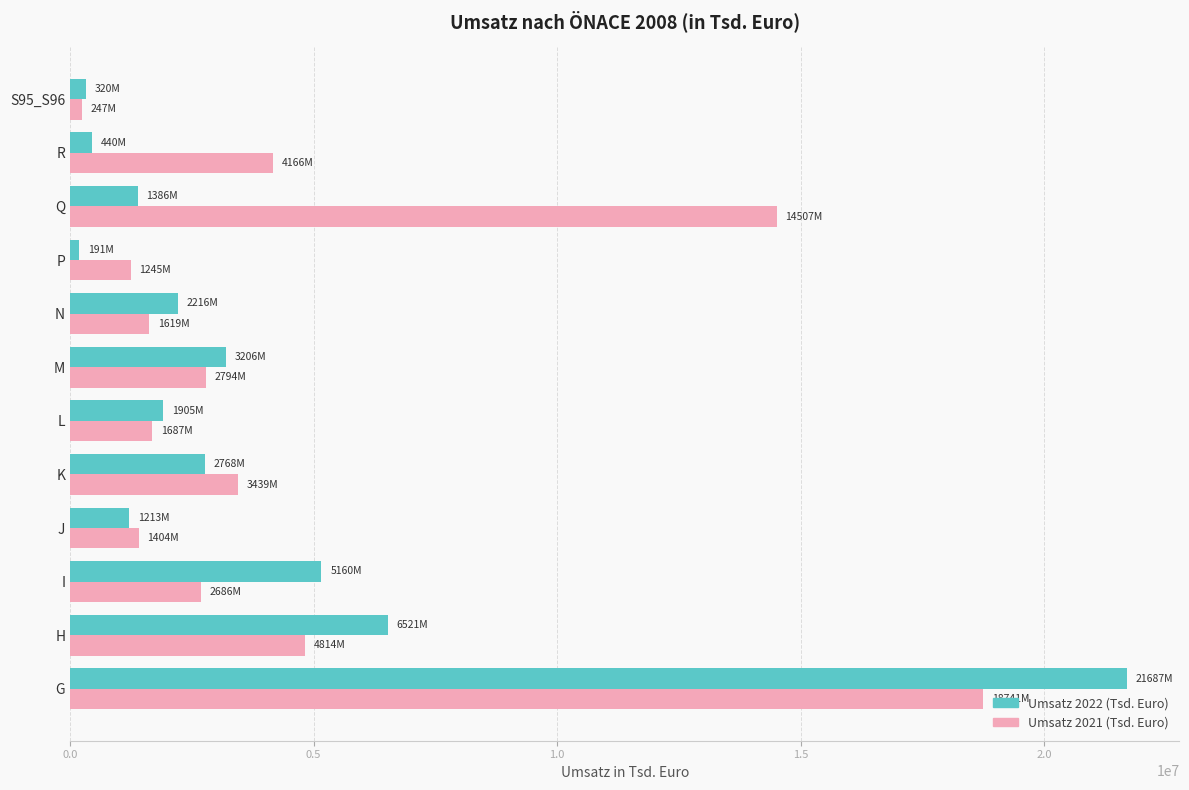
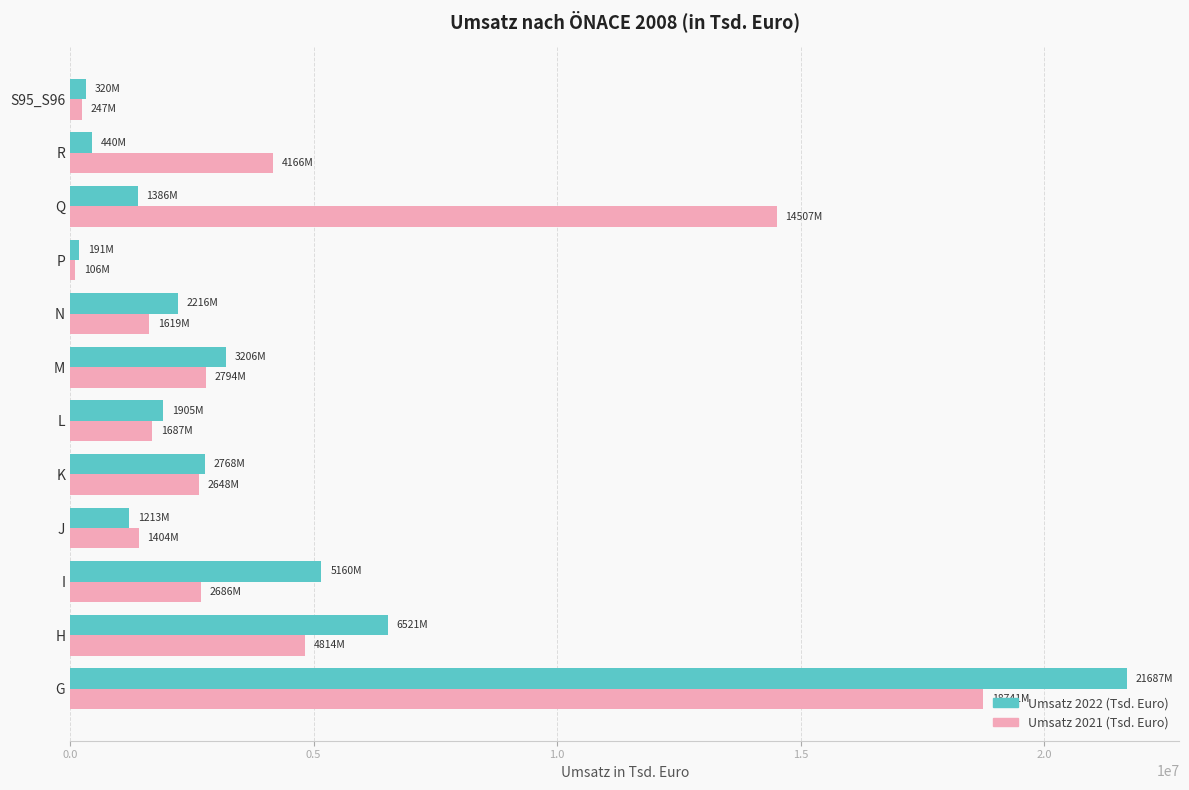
Umsatz 2021 (Tsd. Euro), P: 1245M -> 106M
Umsatz 2021 (Tsd. Euro), K: 3439M -> 2648M
